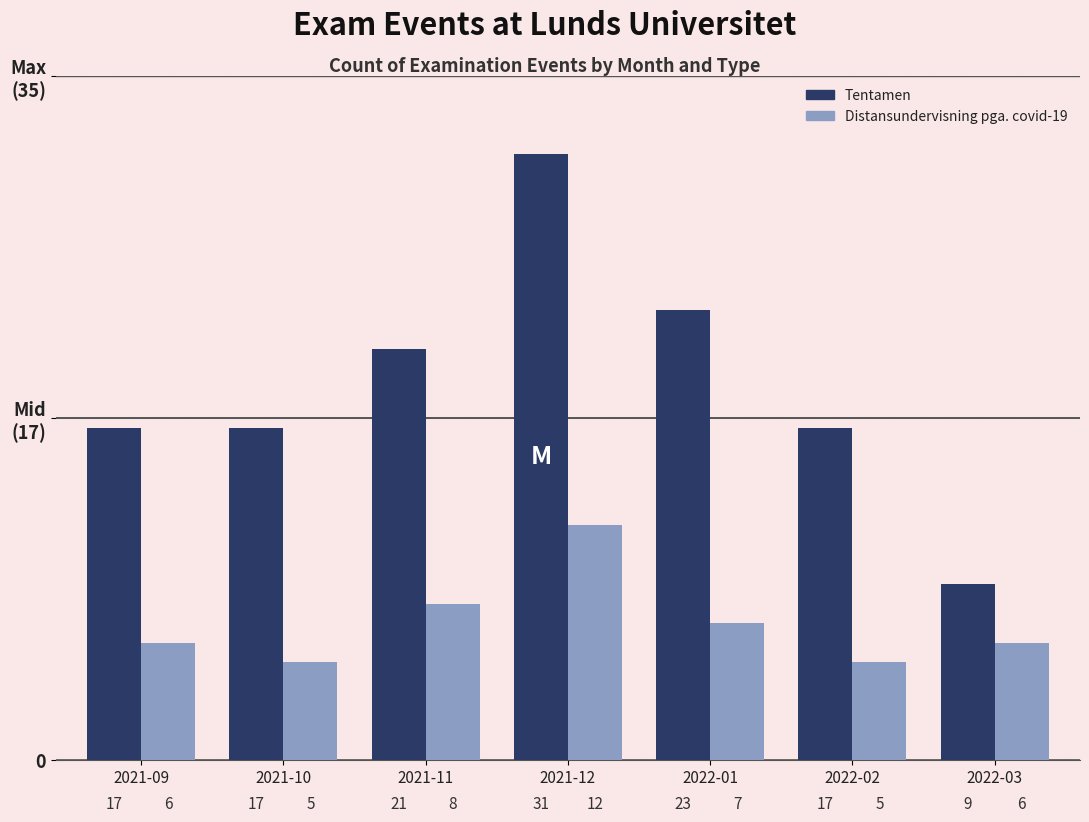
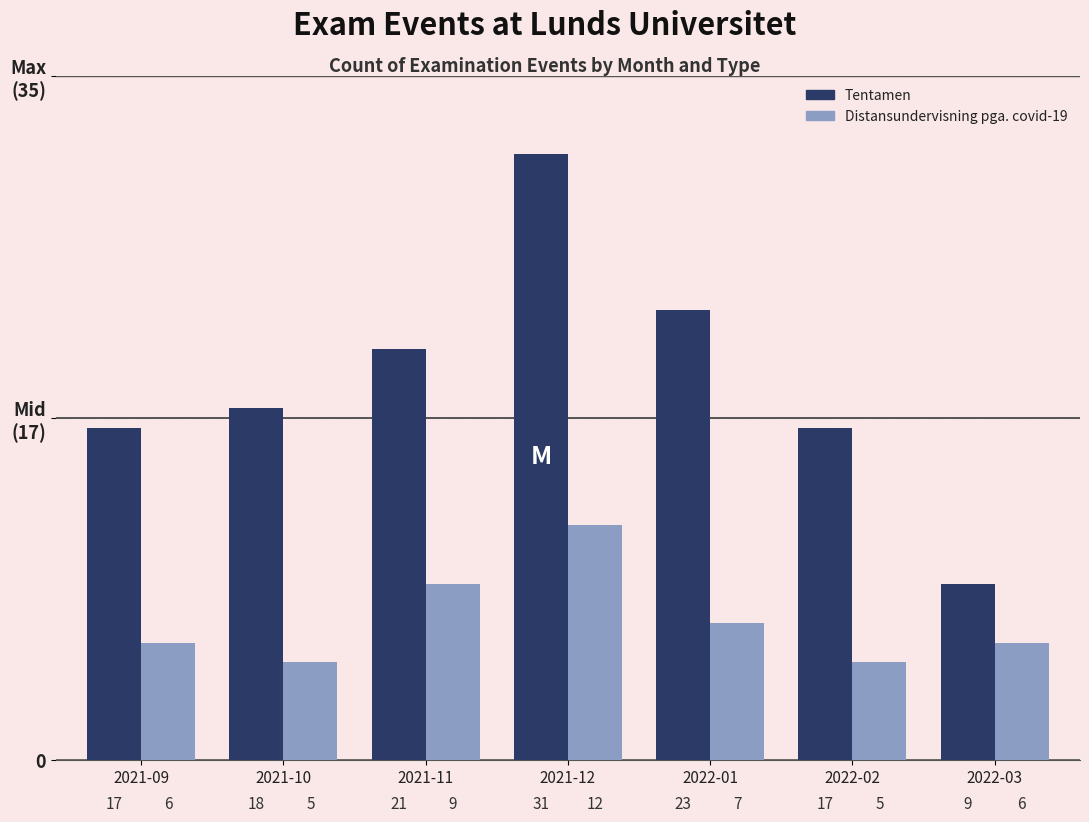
Tentamen, 2021-10: 17 -> 18
Distansundervisning pga. covid-19, 2021-11: 8 -> 9
